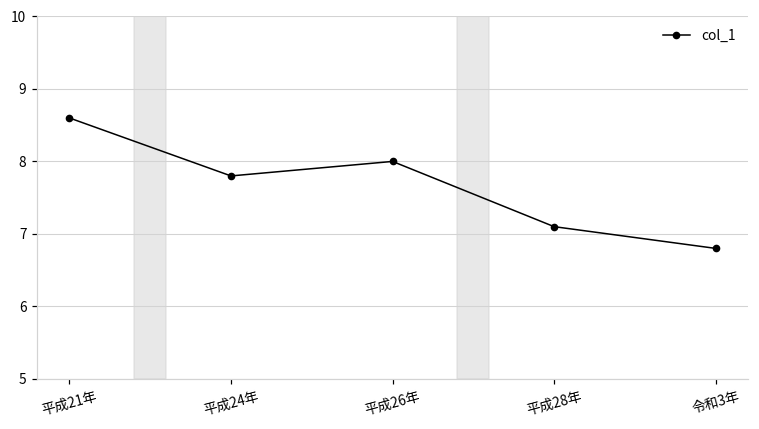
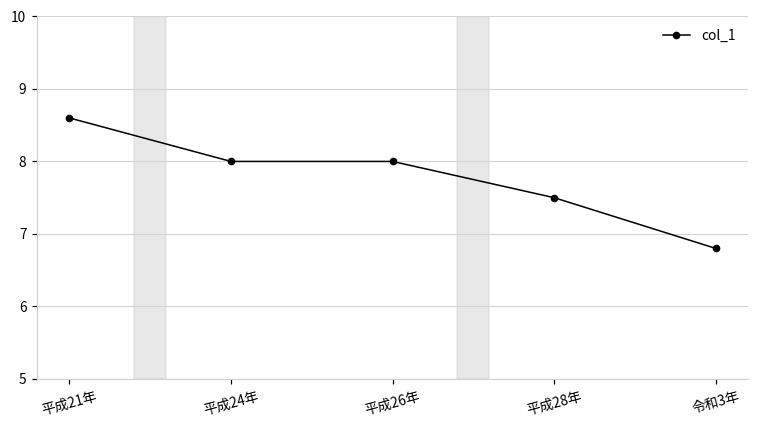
平成24年: 7.8 -> 8.0
平成28年: 7.1 -> 7.5
